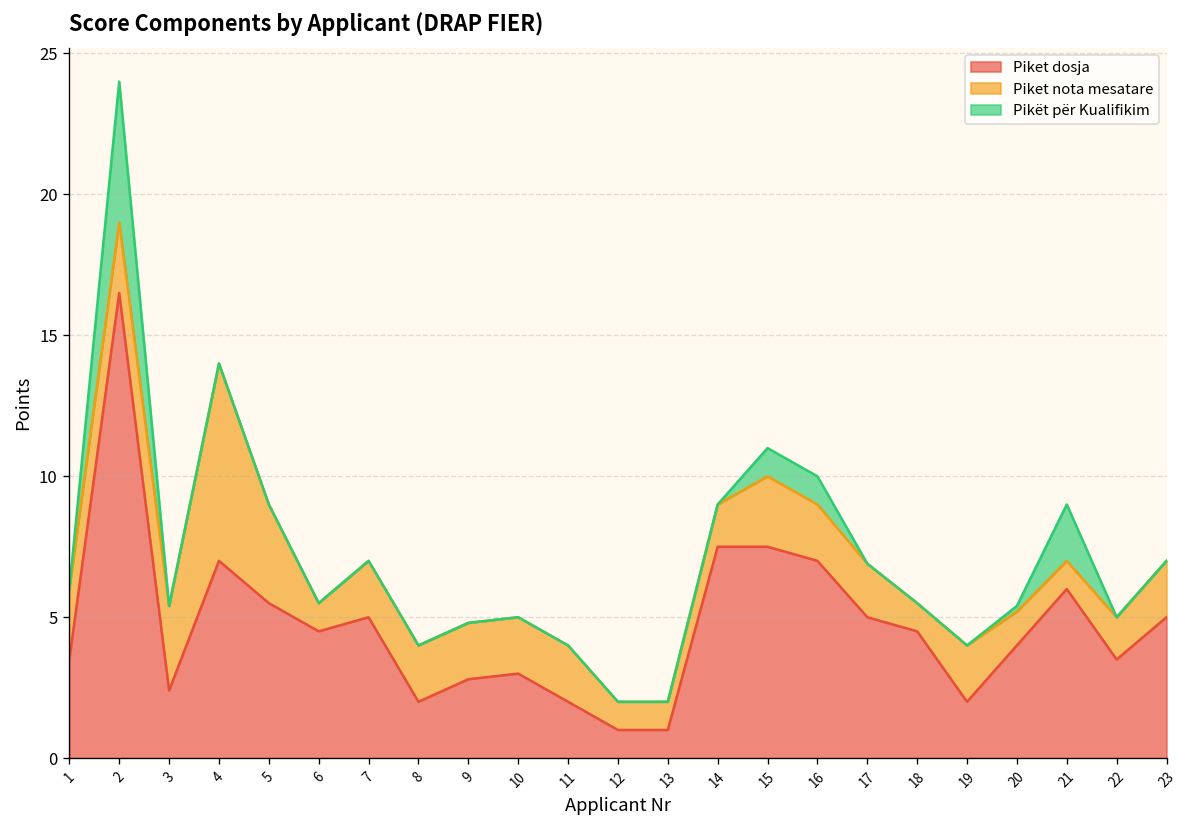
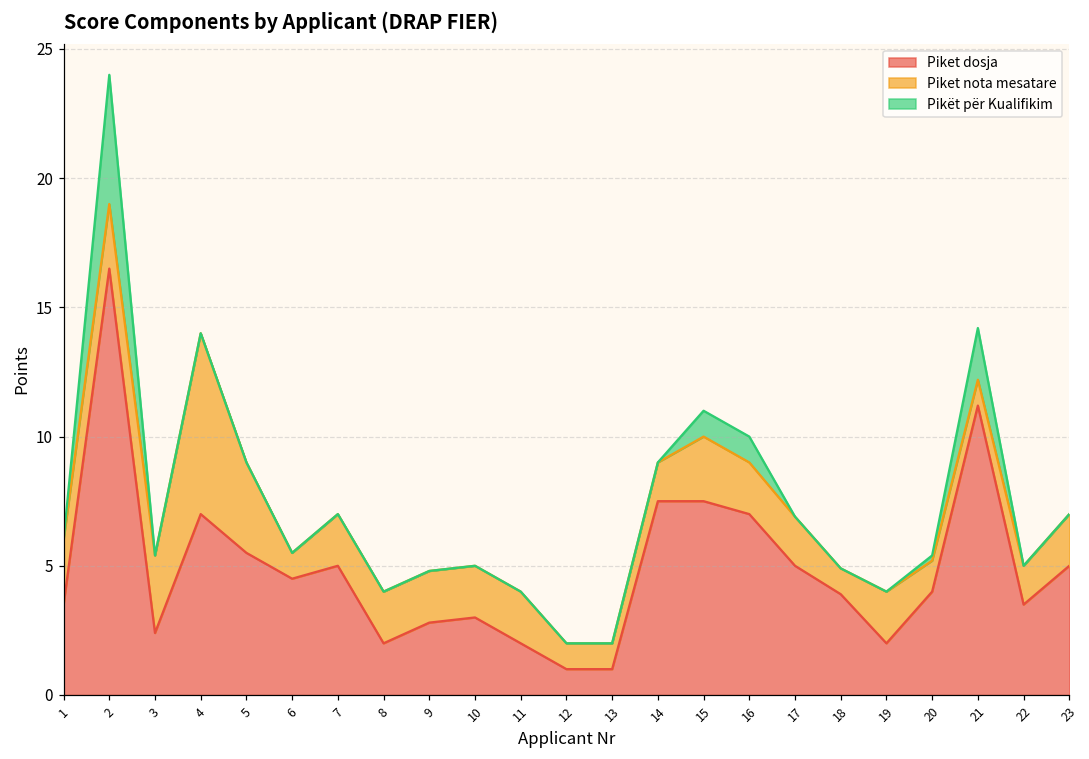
Piket dosja, 18: 4.5 -> 3.9
Piket dosja, 21: 6.0 -> 11.2
